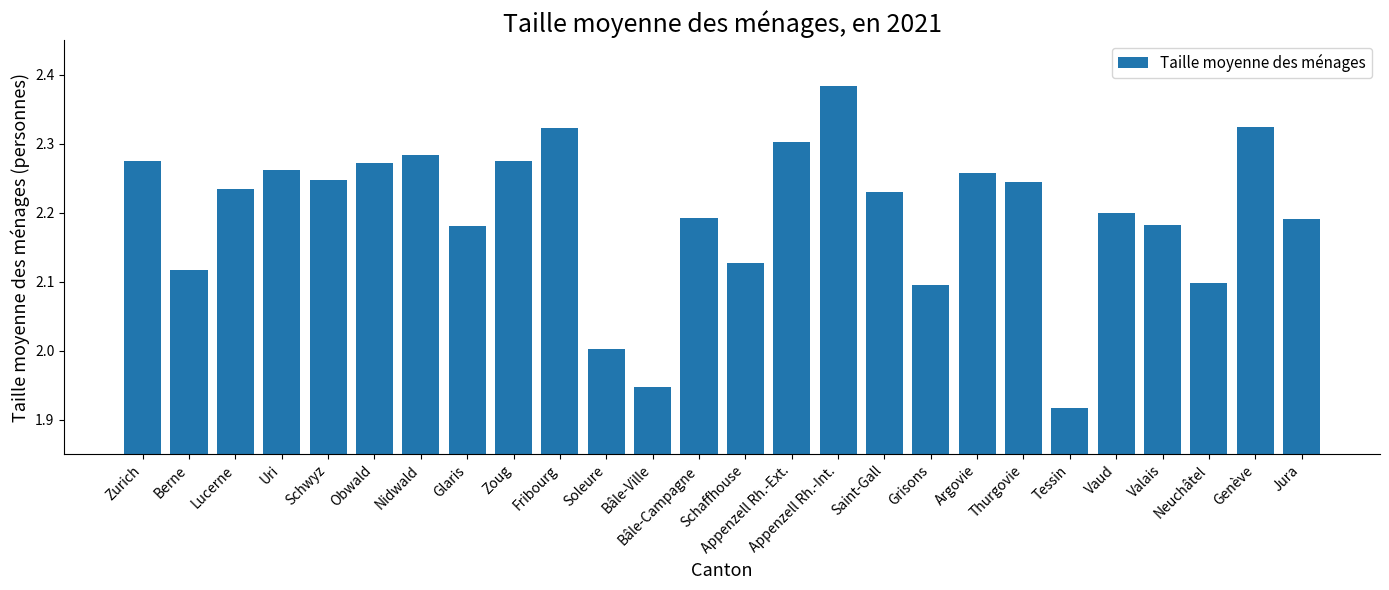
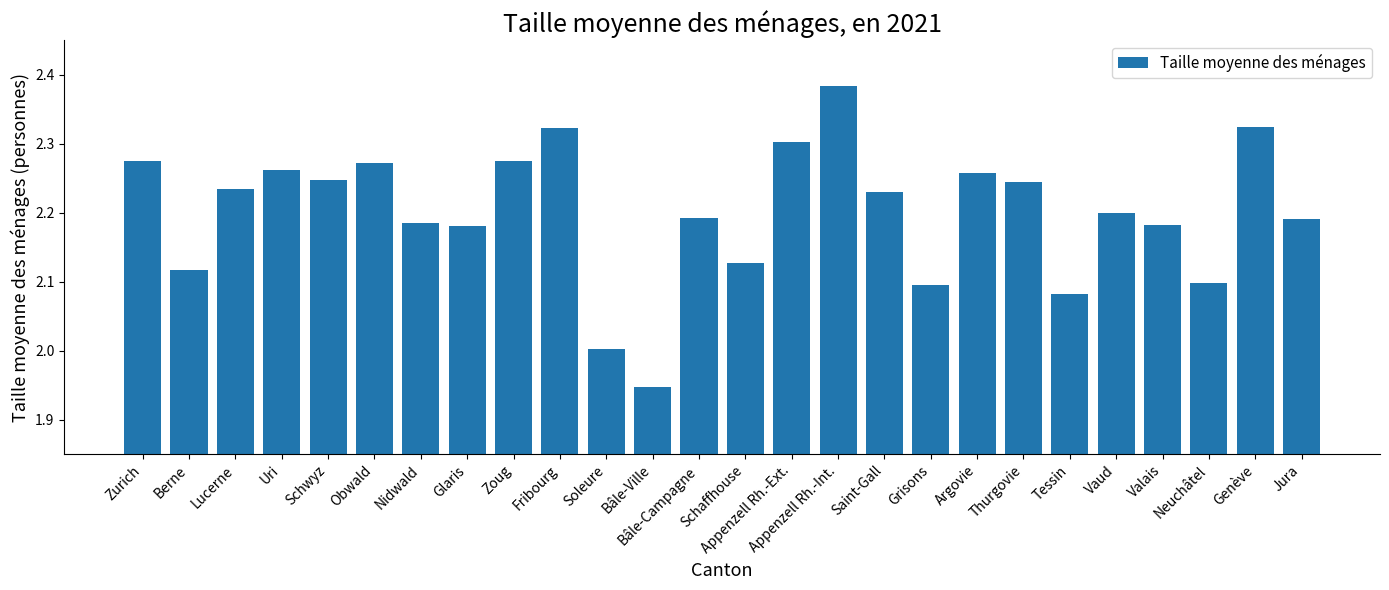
Nidwald: 2.28 -> 2.18
Tessin: 1.92 -> 2.08
